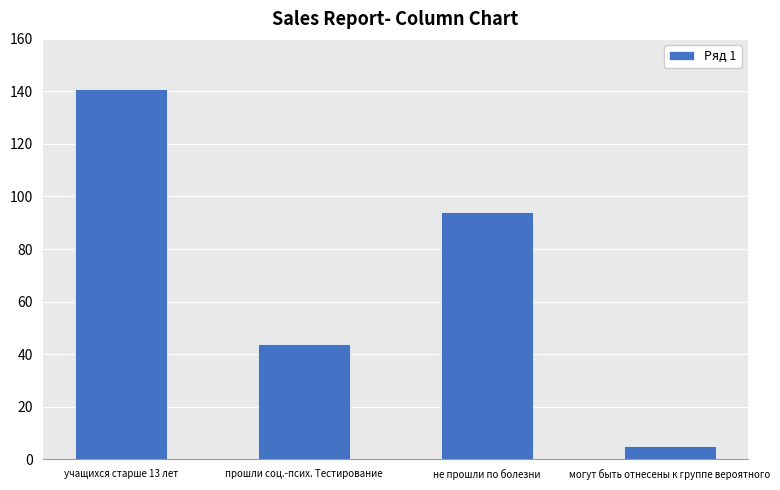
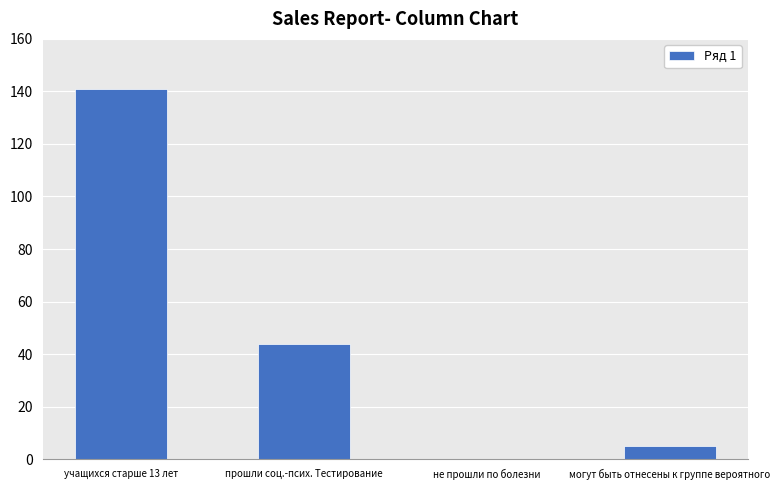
не прошли по болезни: 94 -> 0
